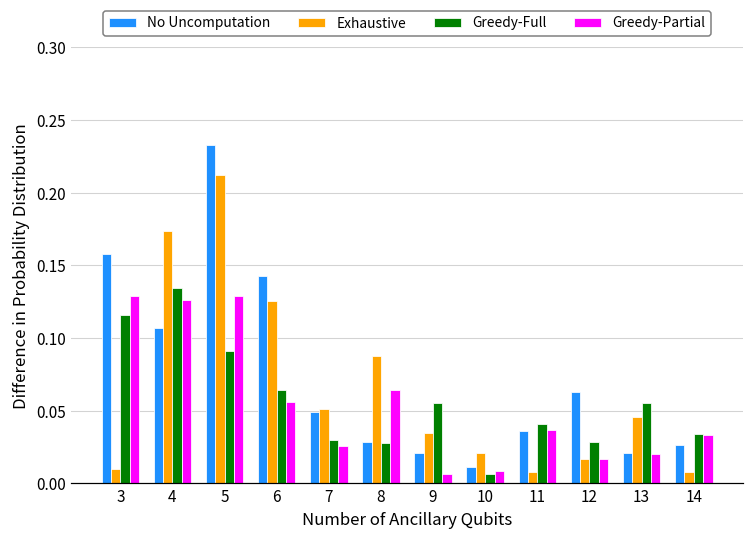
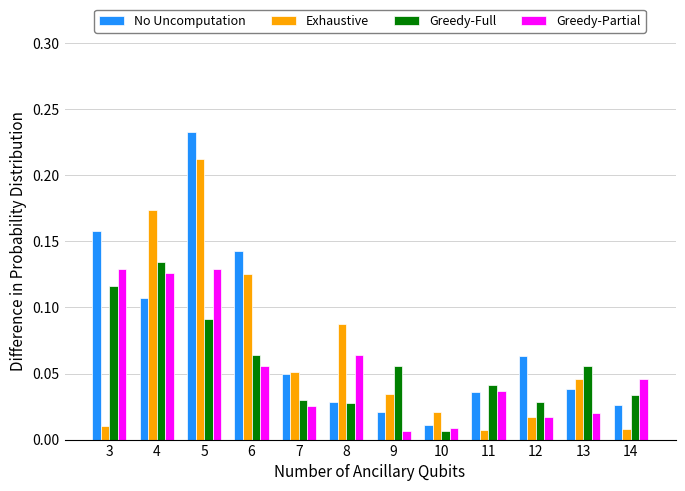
No Uncomputation, 13: 0.021 -> 0.039
Greedy-Partial, 14: 0.033 -> 0.046
